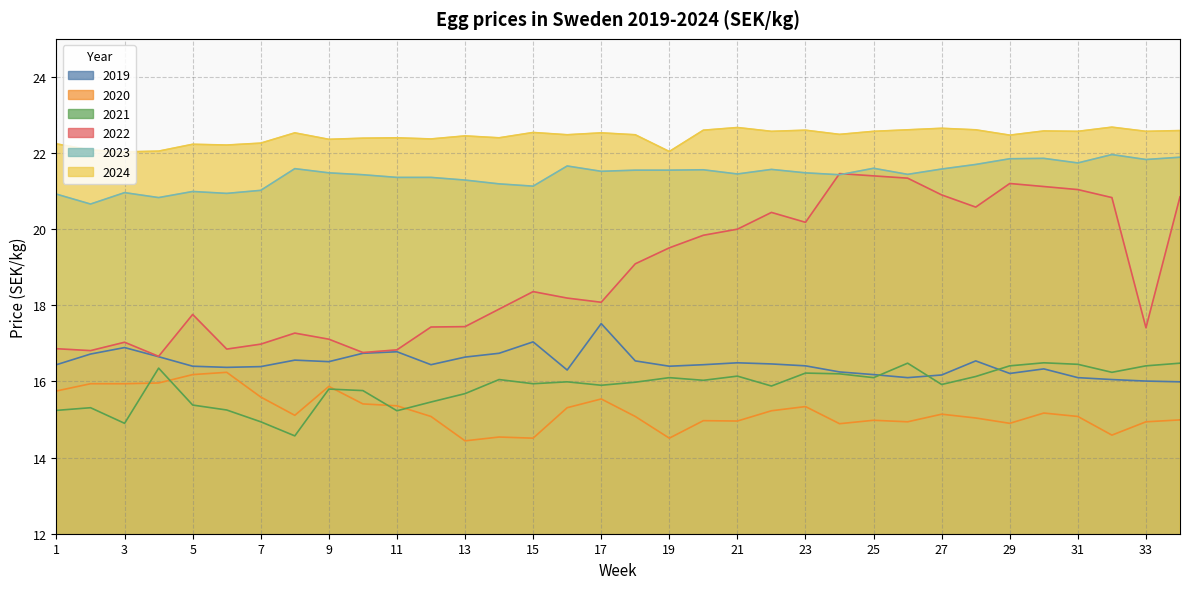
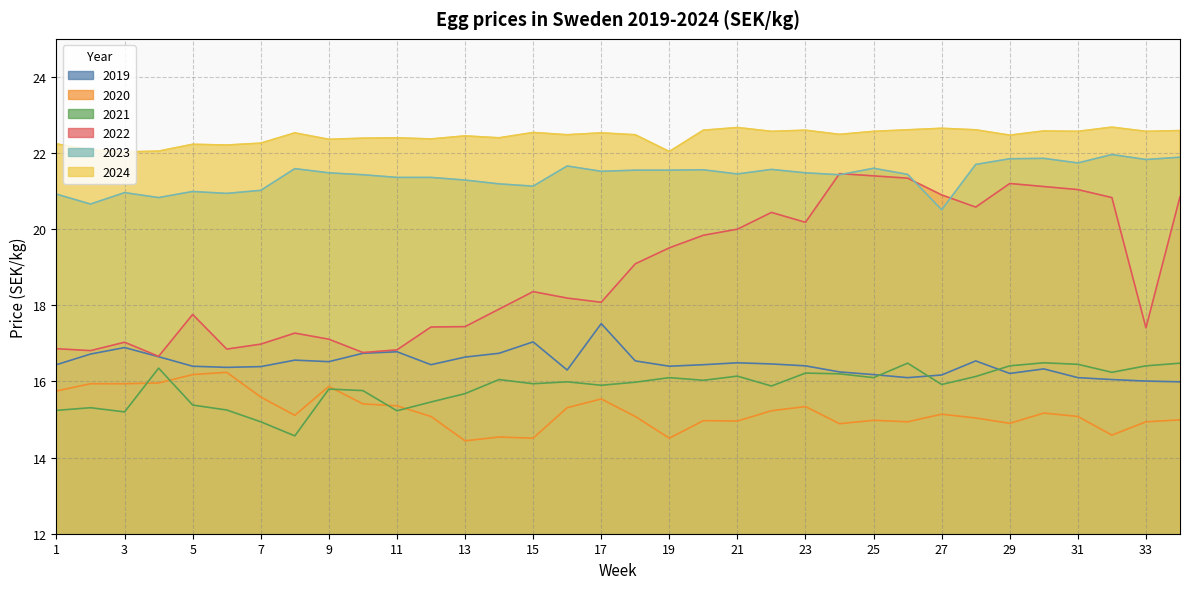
2021, 3: 14.9 -> 15.2
2023, 27: 21.6 -> 20.5
